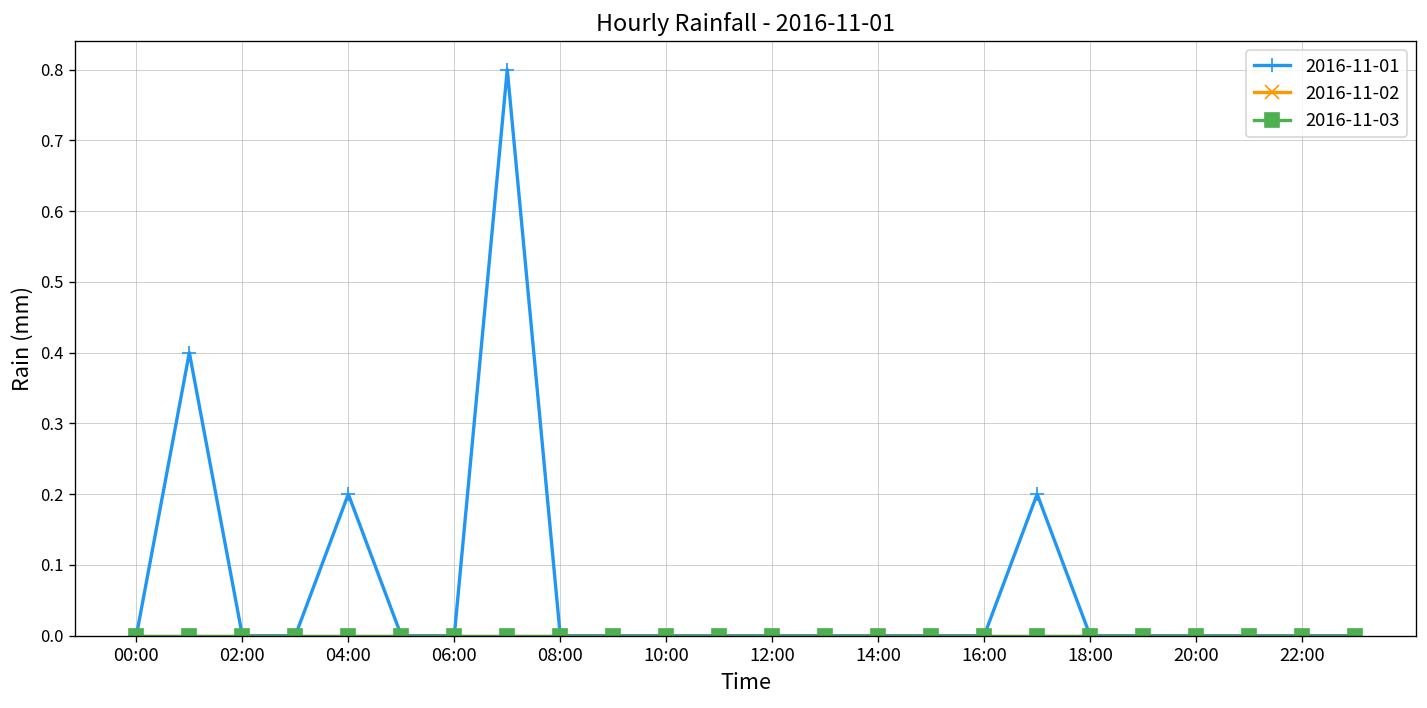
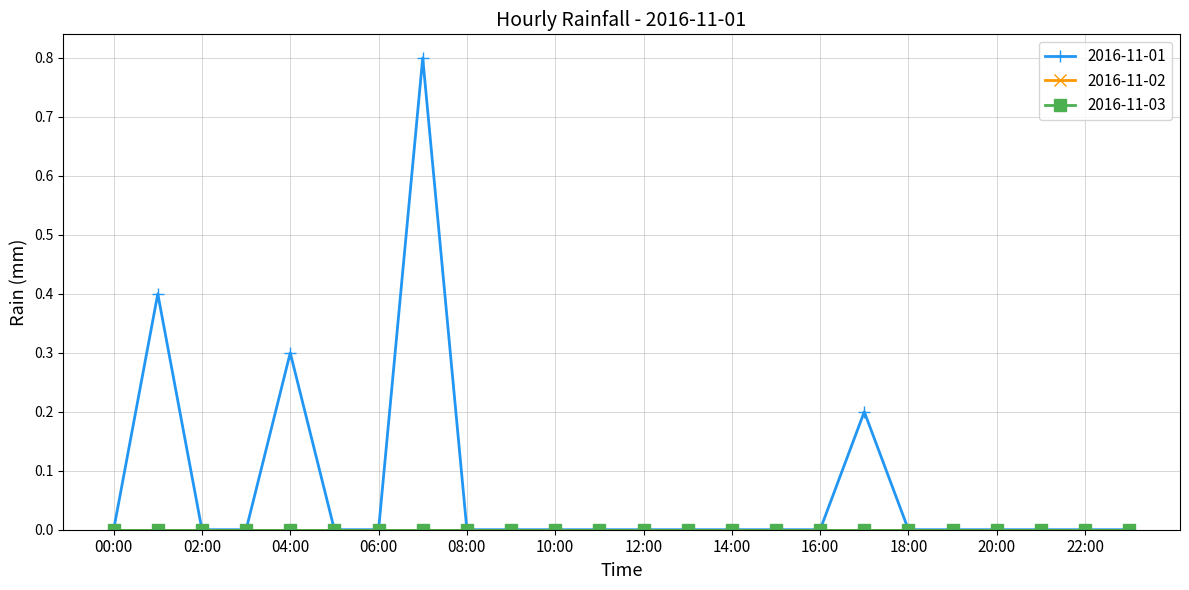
2016-11-01, 04:00: 0.2 -> 0.3
